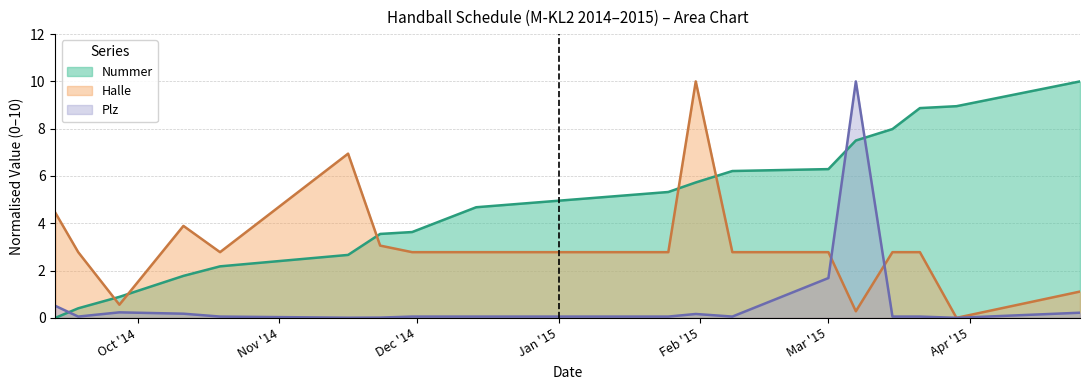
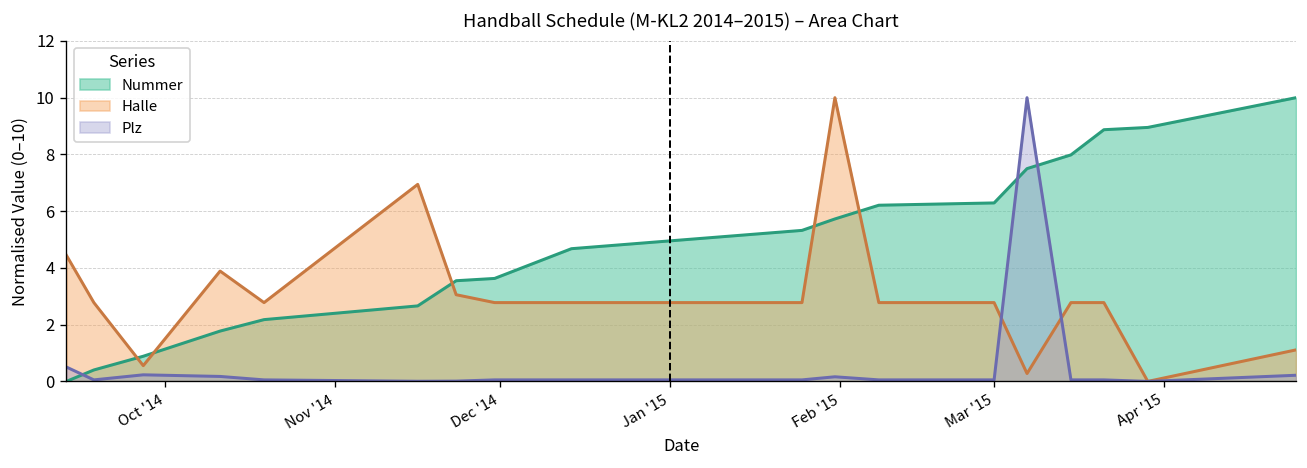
Plz, Mar '15: 1.7 -> 0.1
